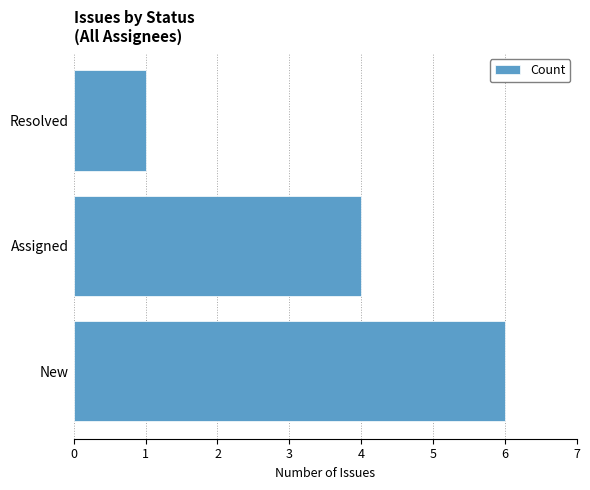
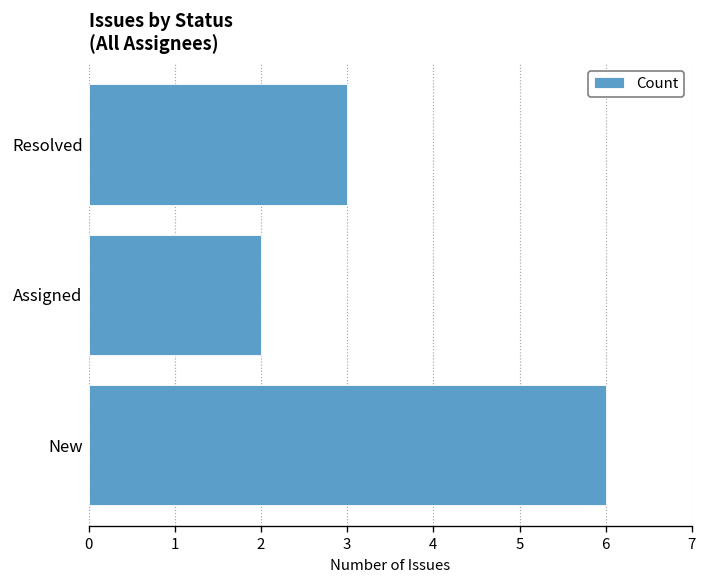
Resolved: 1 -> 3
Assigned: 4 -> 2
